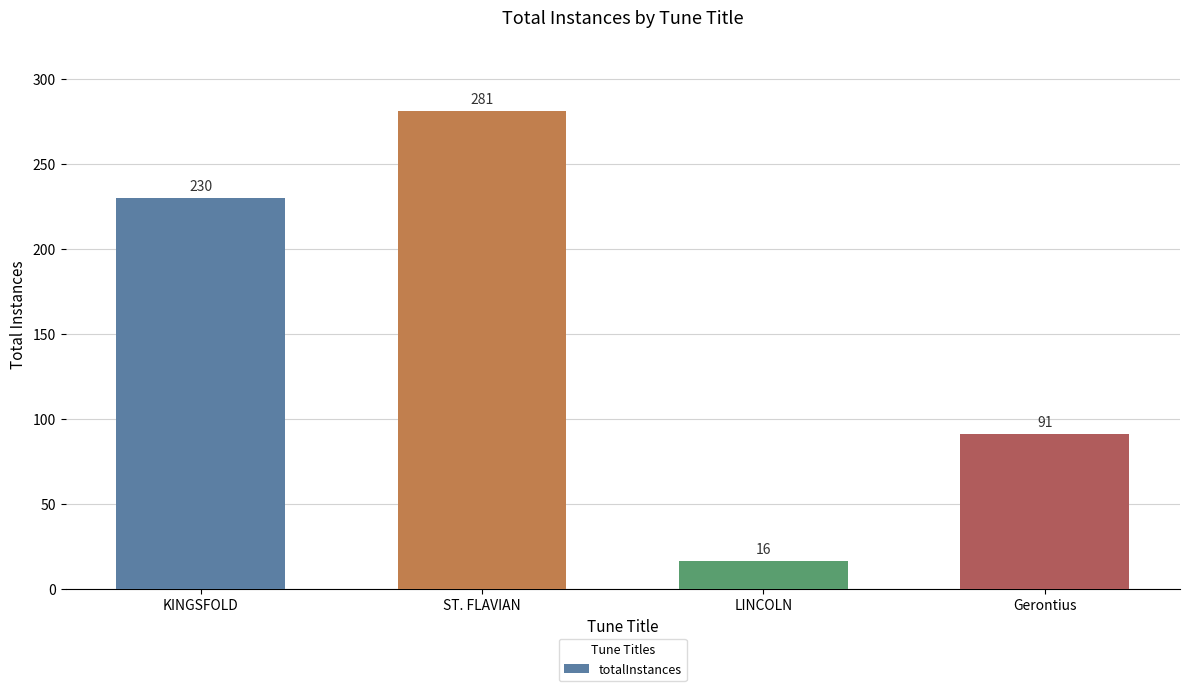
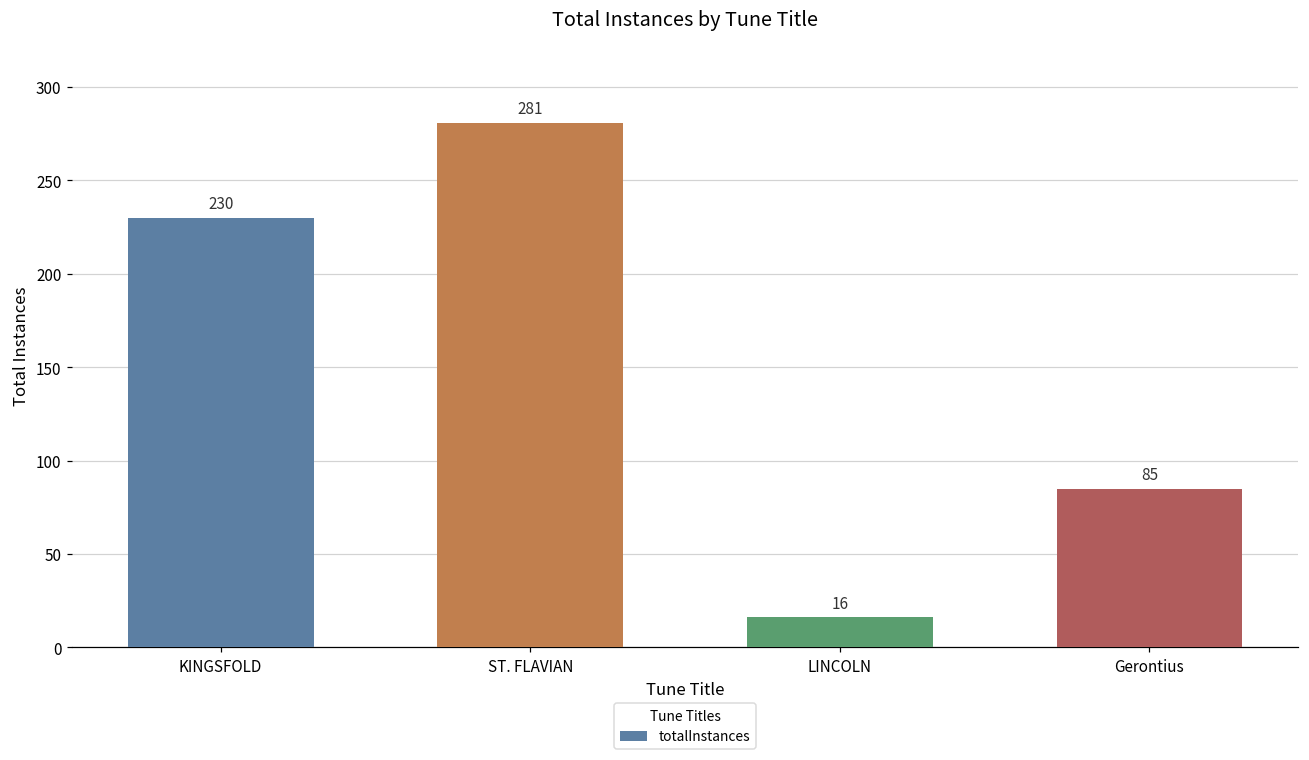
Gerontius: 91 -> 85
